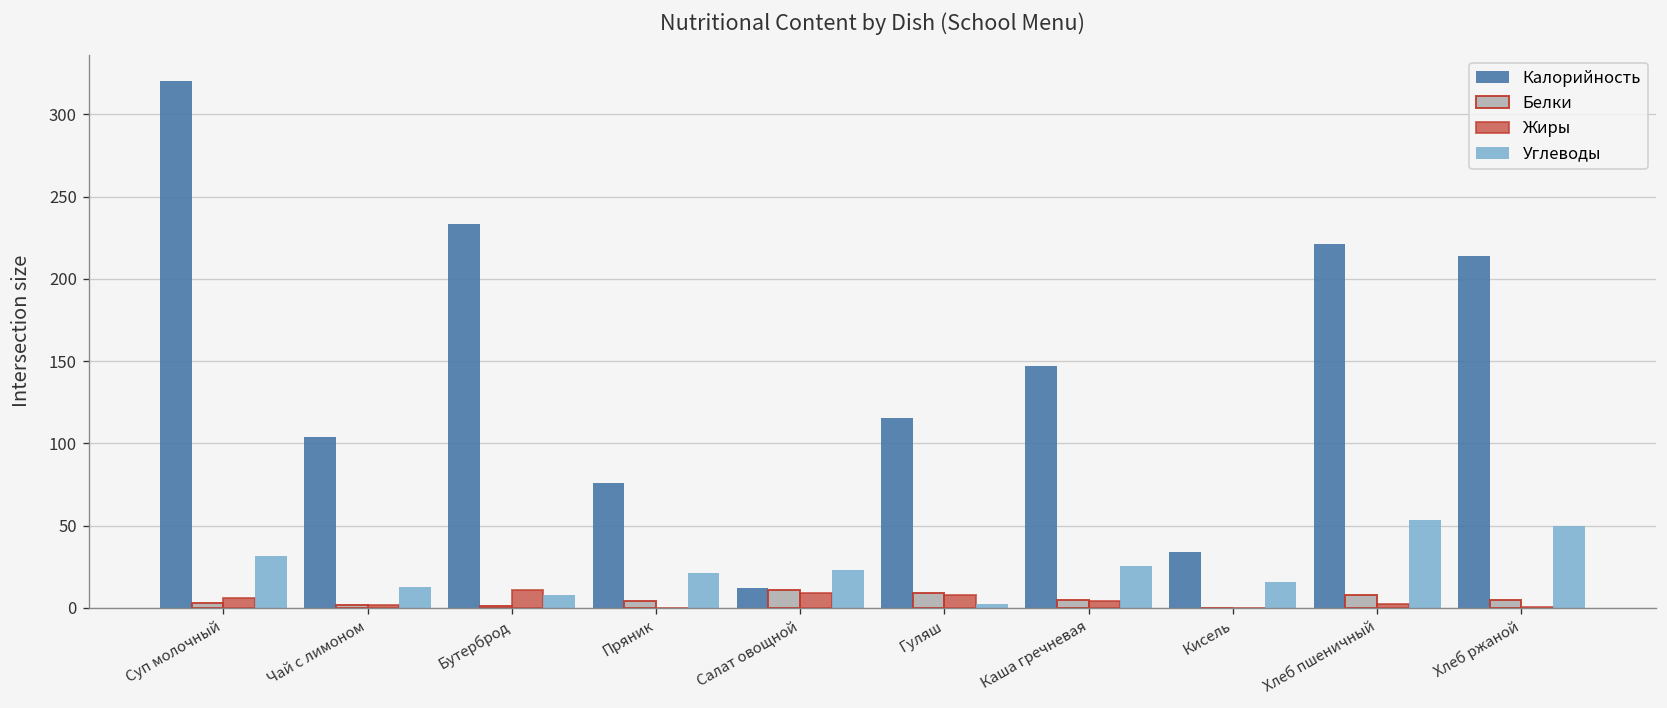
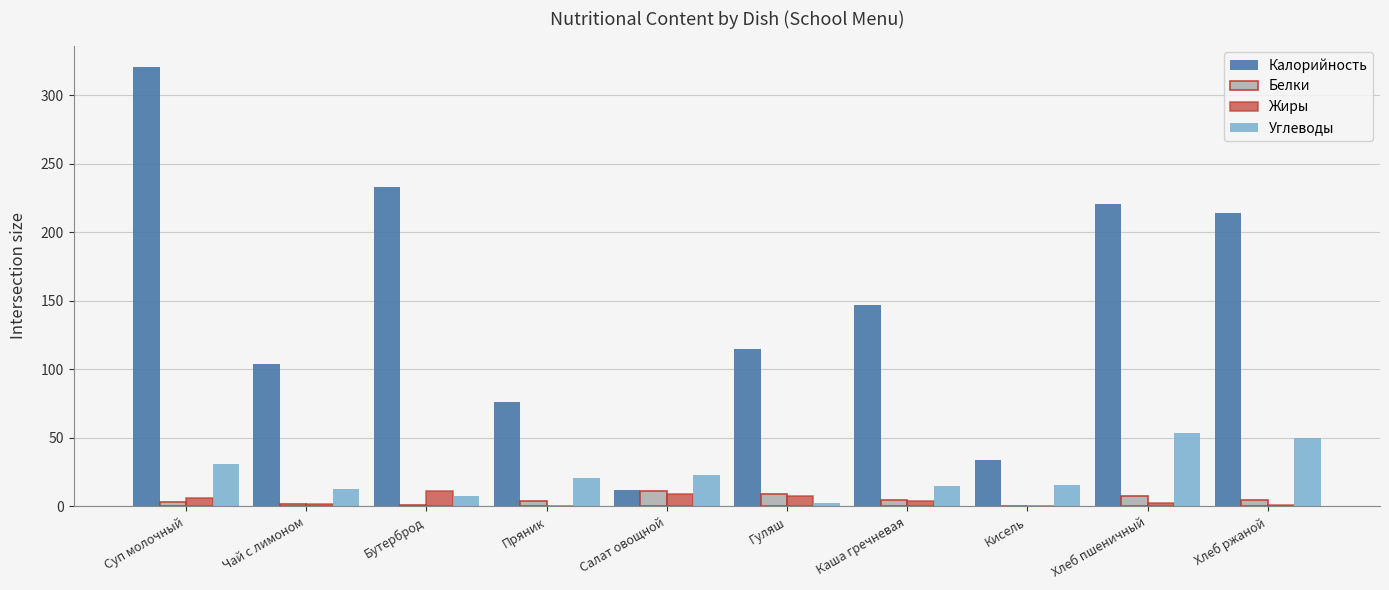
Углеводы, Каша гречневая: 25 -> 15
